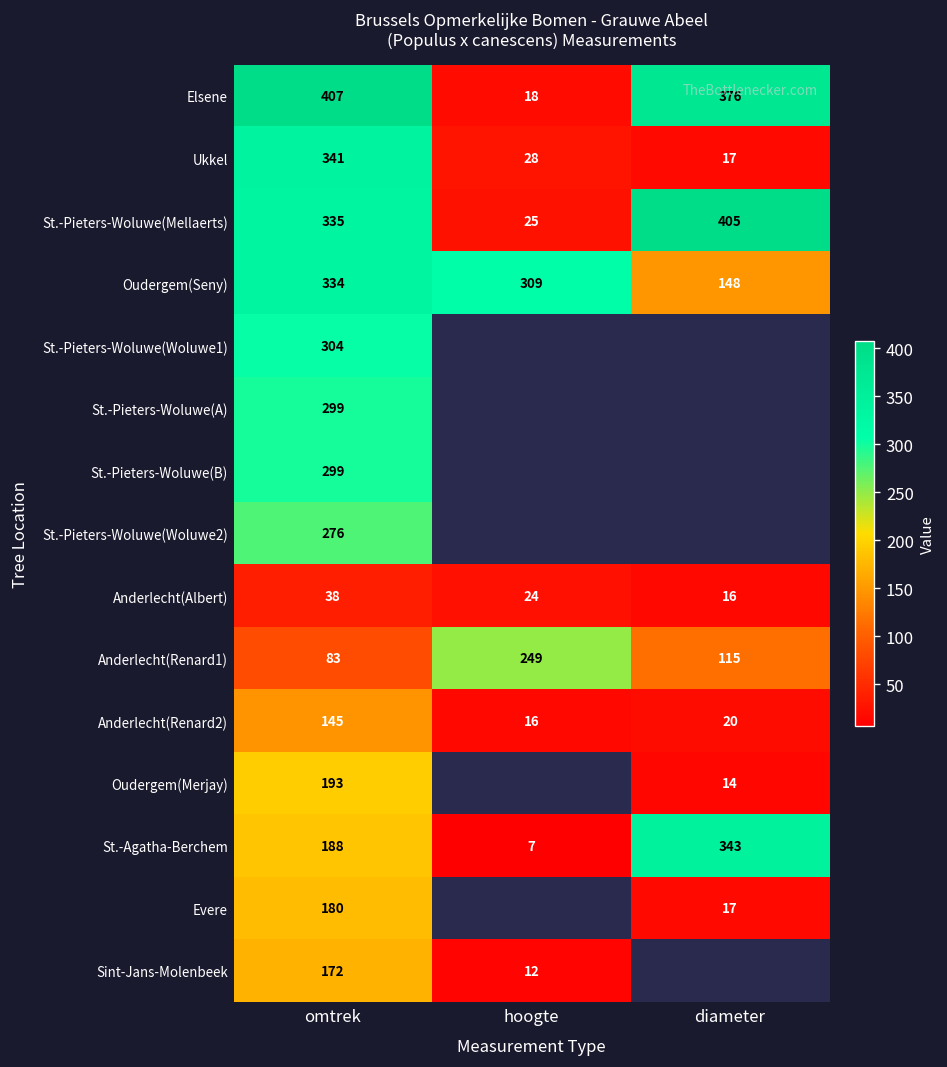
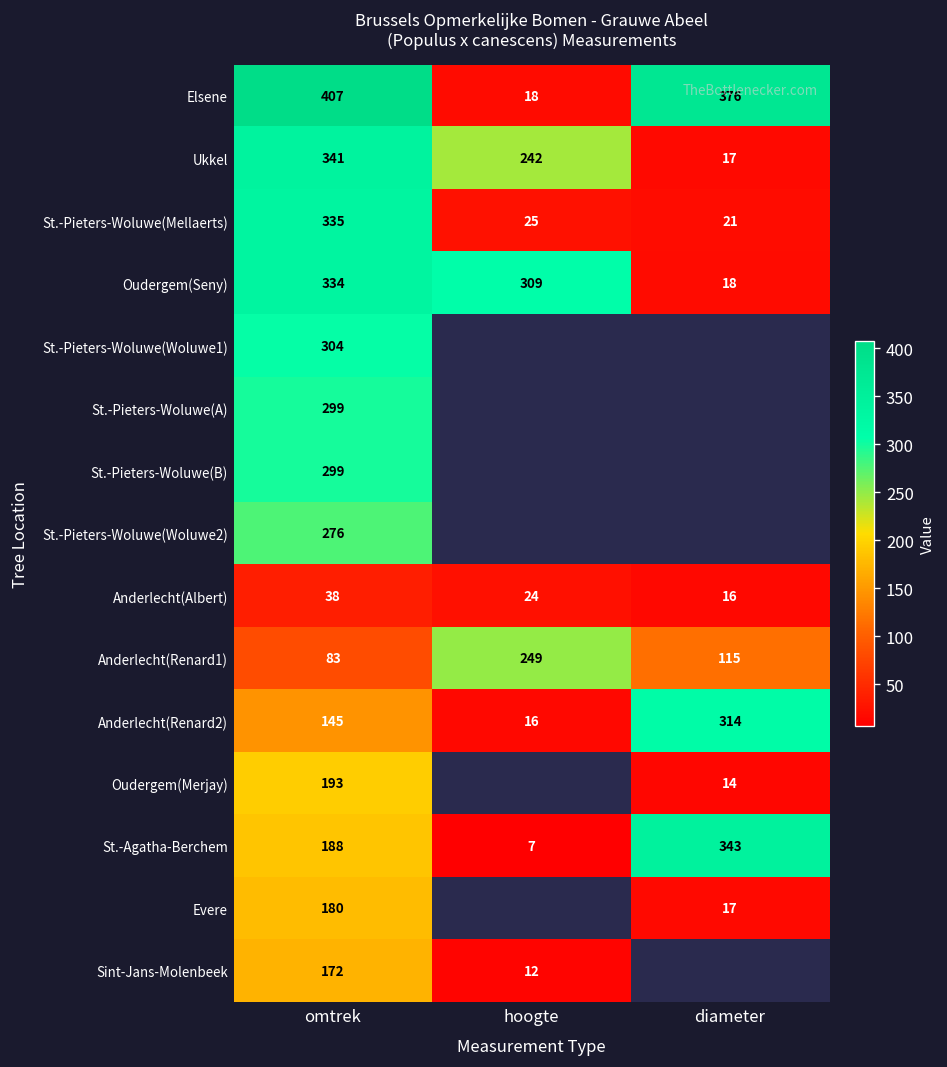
Ukkel, hoogte: 28 -> 242
St.-Pieters-Woluwe(Mellaerts), diameter: 405 -> 21
Oudergem(Seny), diameter: 148 -> 18
Anderlecht(Renard2), diameter: 20 -> 314
